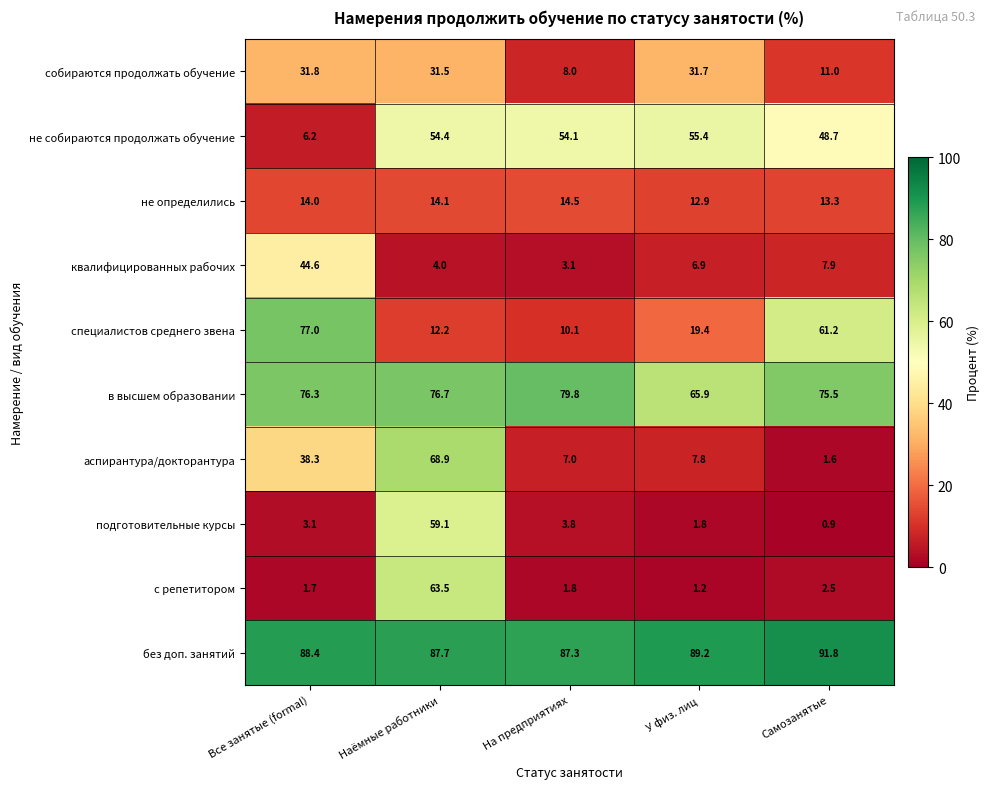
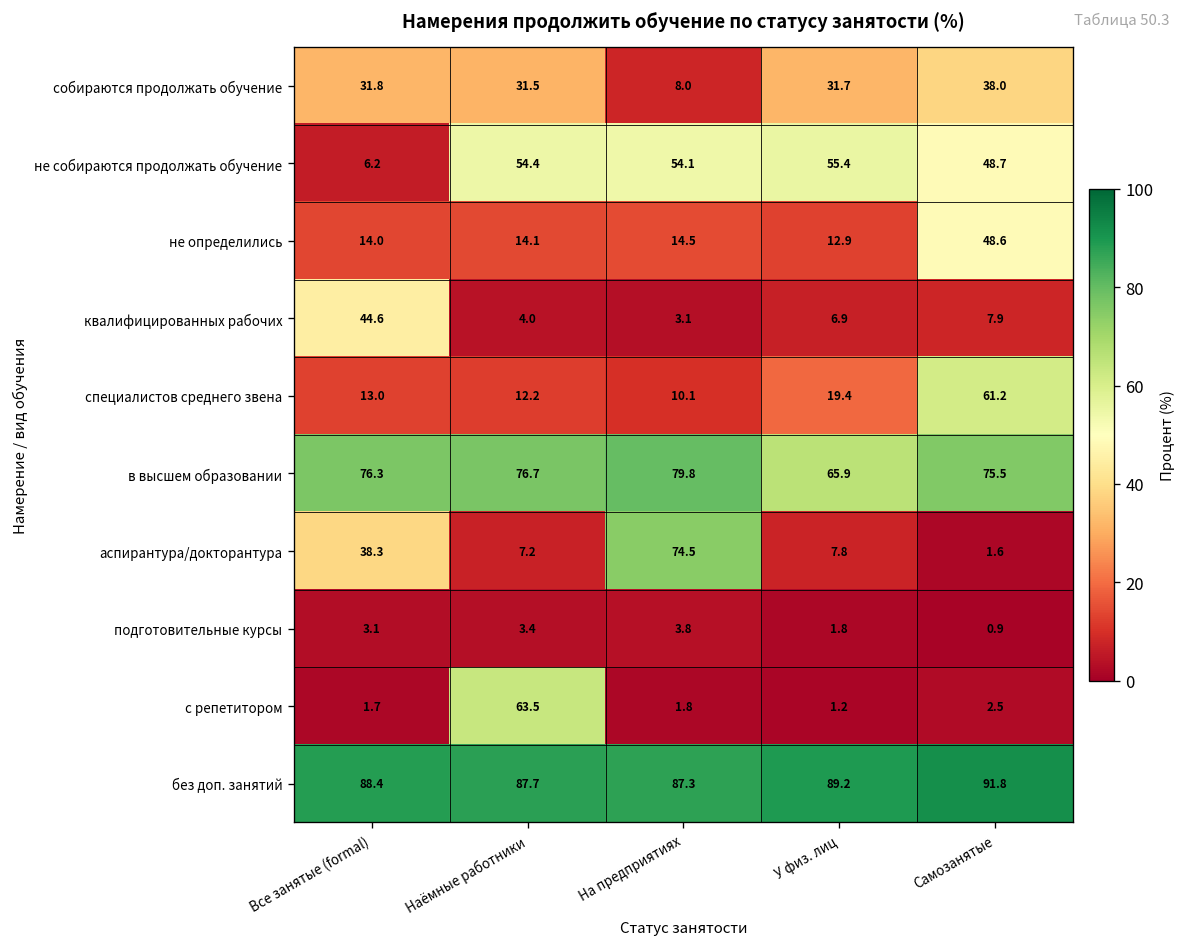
собираются продолжать обучение, Самозанятые: 11.0 -> 38.0
не определились, Самозанятые: 13.3 -> 48.6
специалистов среднего звена, Все занятые (formal): 77.0 -> 13.0
аспирантура/докторантура, Наёмные работники: 68.9 -> 7.2
аспирантура/докторантура, На предприятиях: 7.0 -> 74.5
подготовительные курсы, Наёмные работники: 59.1 -> 3.4
